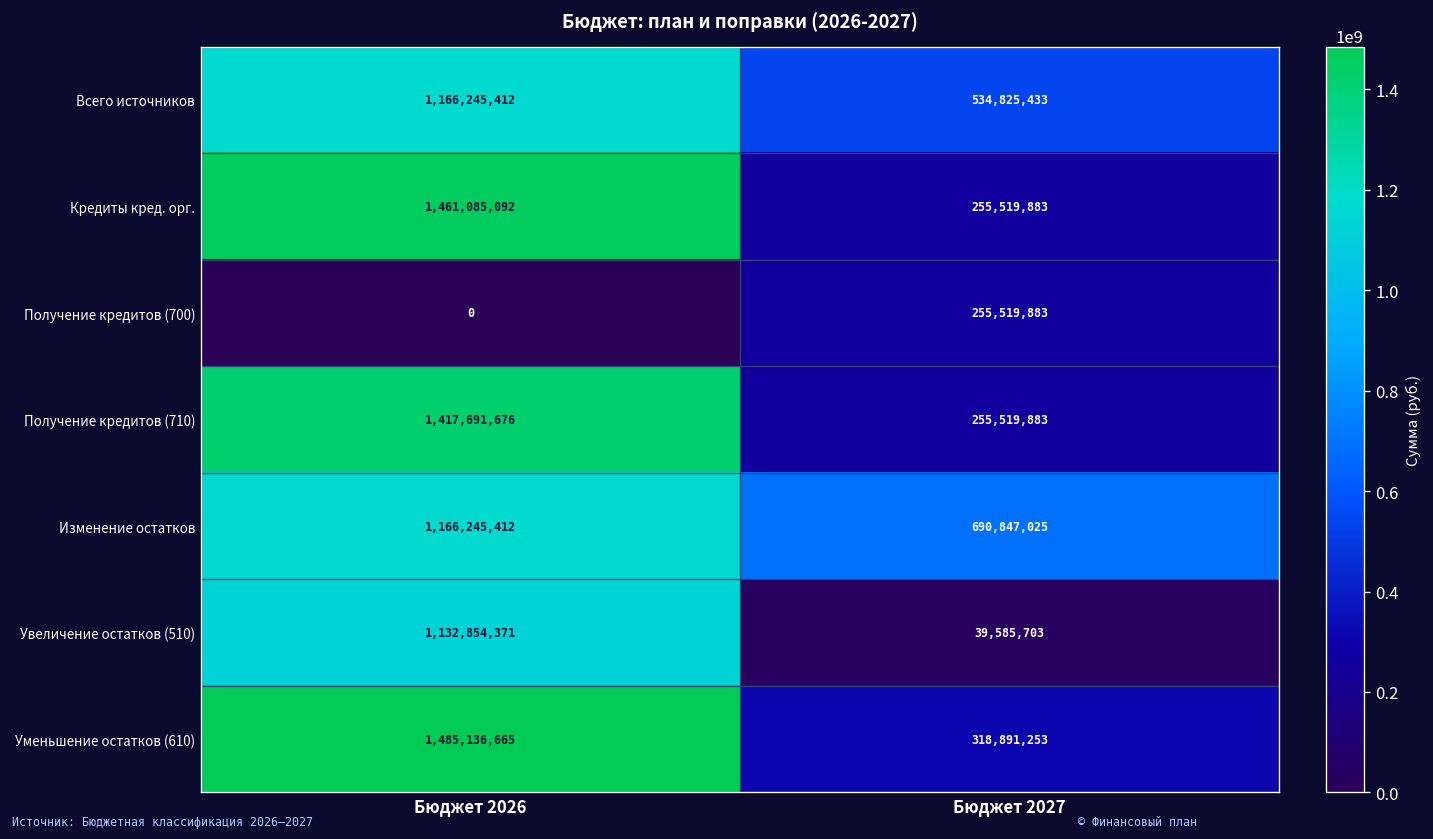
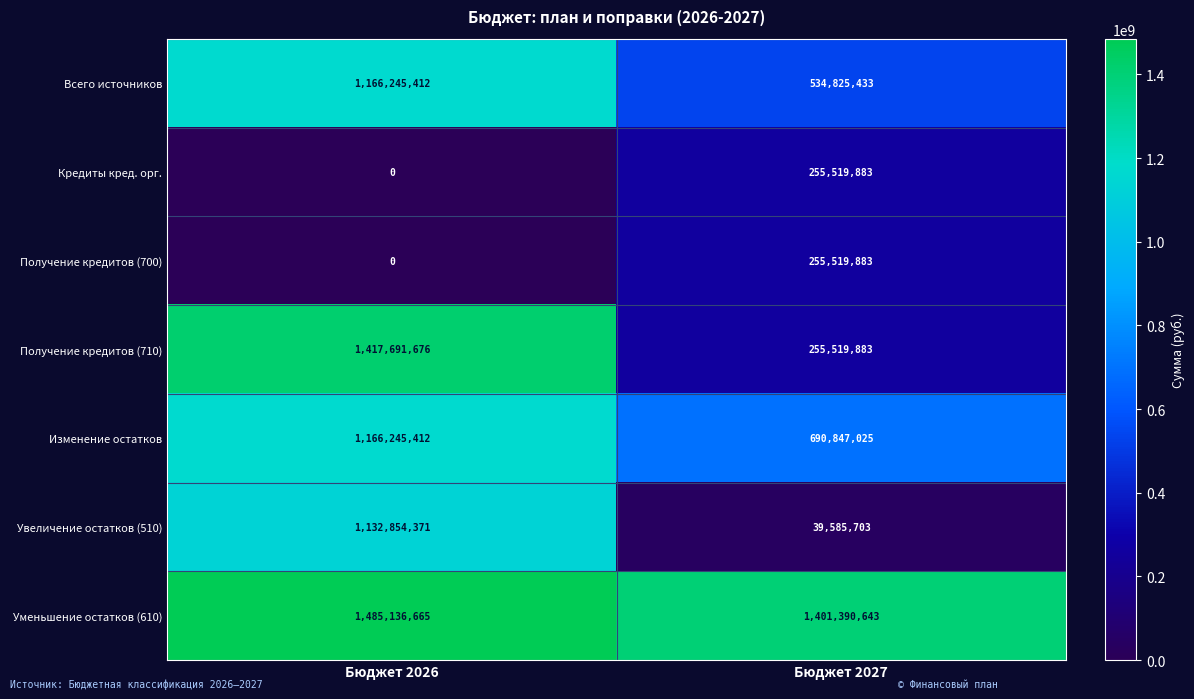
Кредиты кред. орг., Бюджет 2026: 1,461,085,092 -> 0
Уменьшение остатков (610), Бюджет 2027: 318,891,253 -> 1,401,390,643
